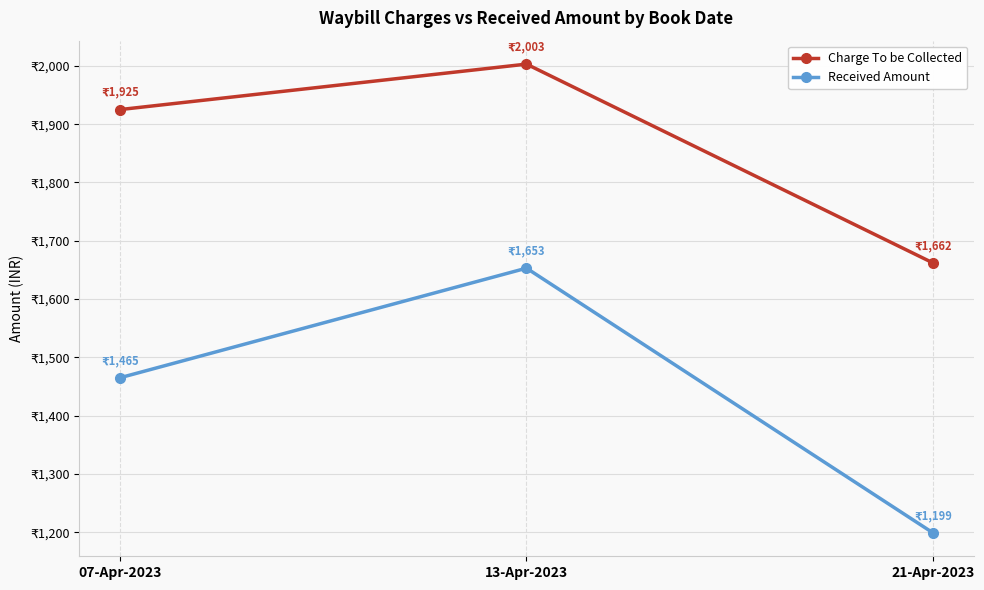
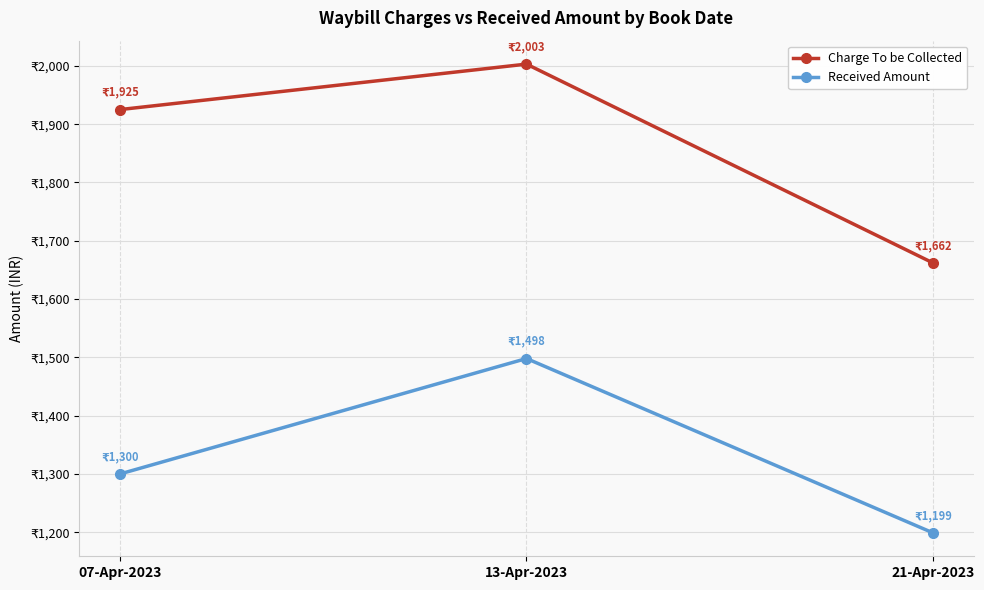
Received Amount, 07-Apr-2023: 1,465 -> 1,300
Received Amount, 13-Apr-2023: 1,653 -> 1,498
